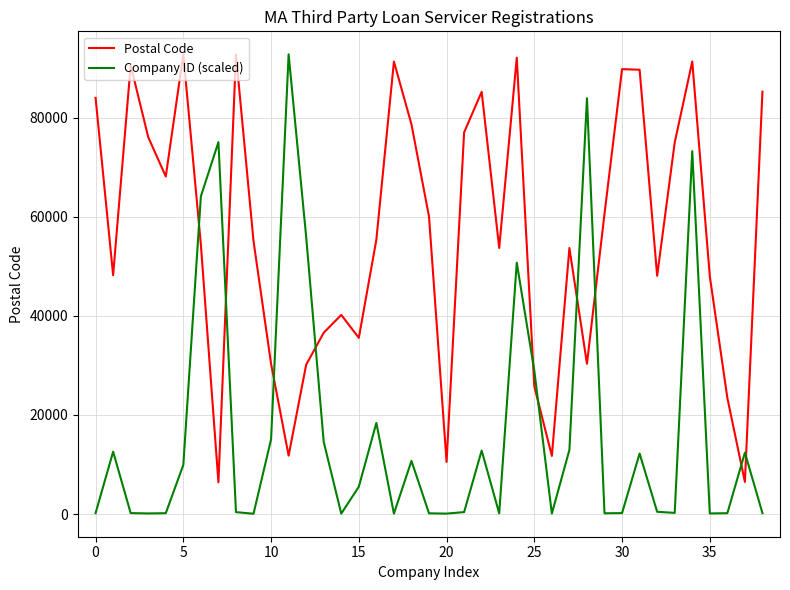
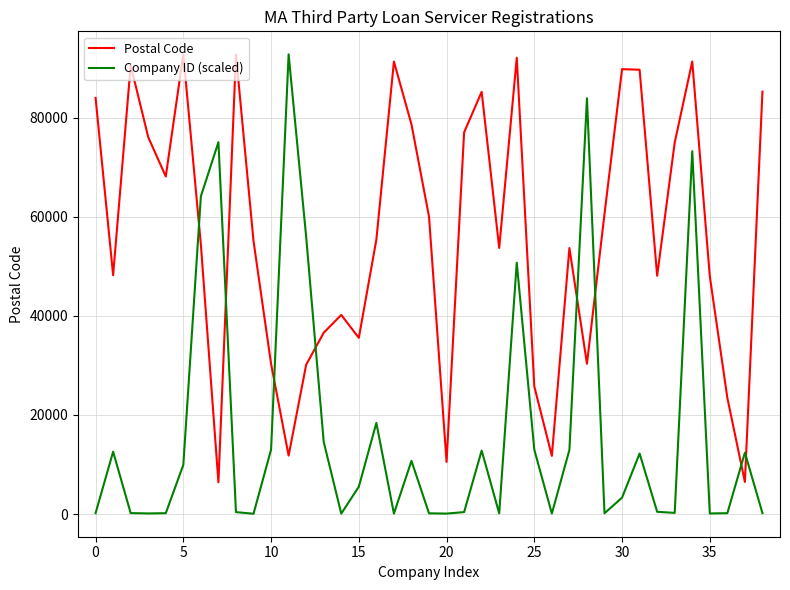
Company ID (scaled), 10: 15000 -> 13000
Company ID (scaled), 25: 29000 -> 13000
Company ID (scaled), 30: 0 -> 3000
